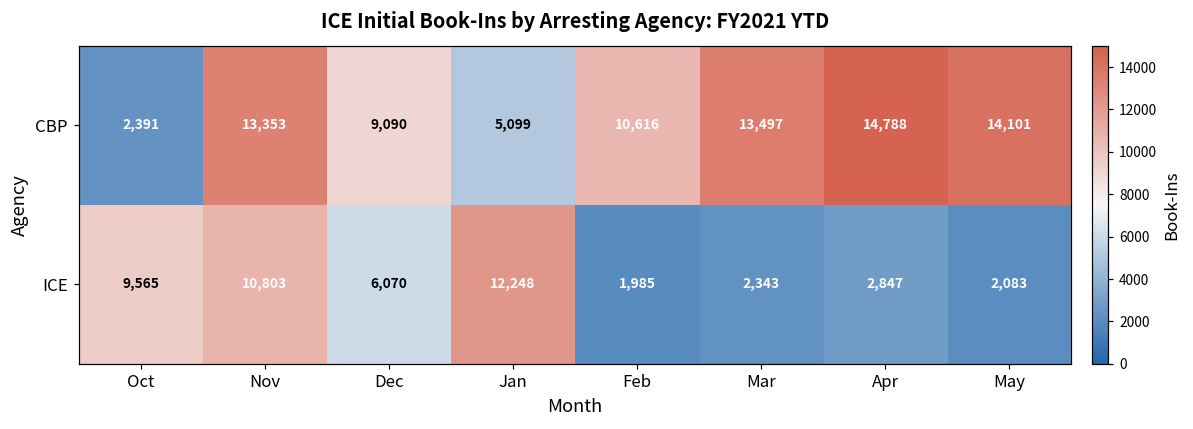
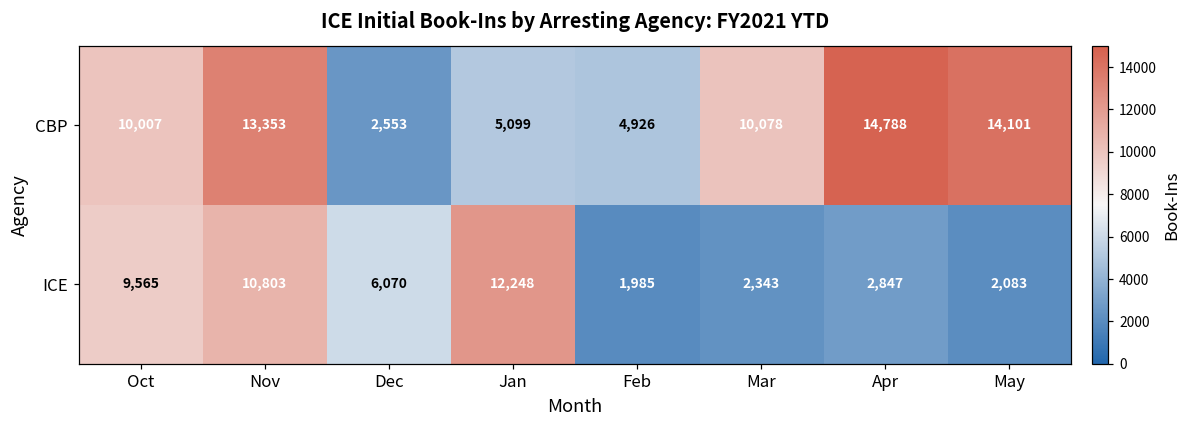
CBP, Oct: 2,391 -> 10,007
CBP, Dec: 9,090 -> 2,553
CBP, Feb: 10,616 -> 4,926
CBP, Mar: 13,497 -> 10,078
